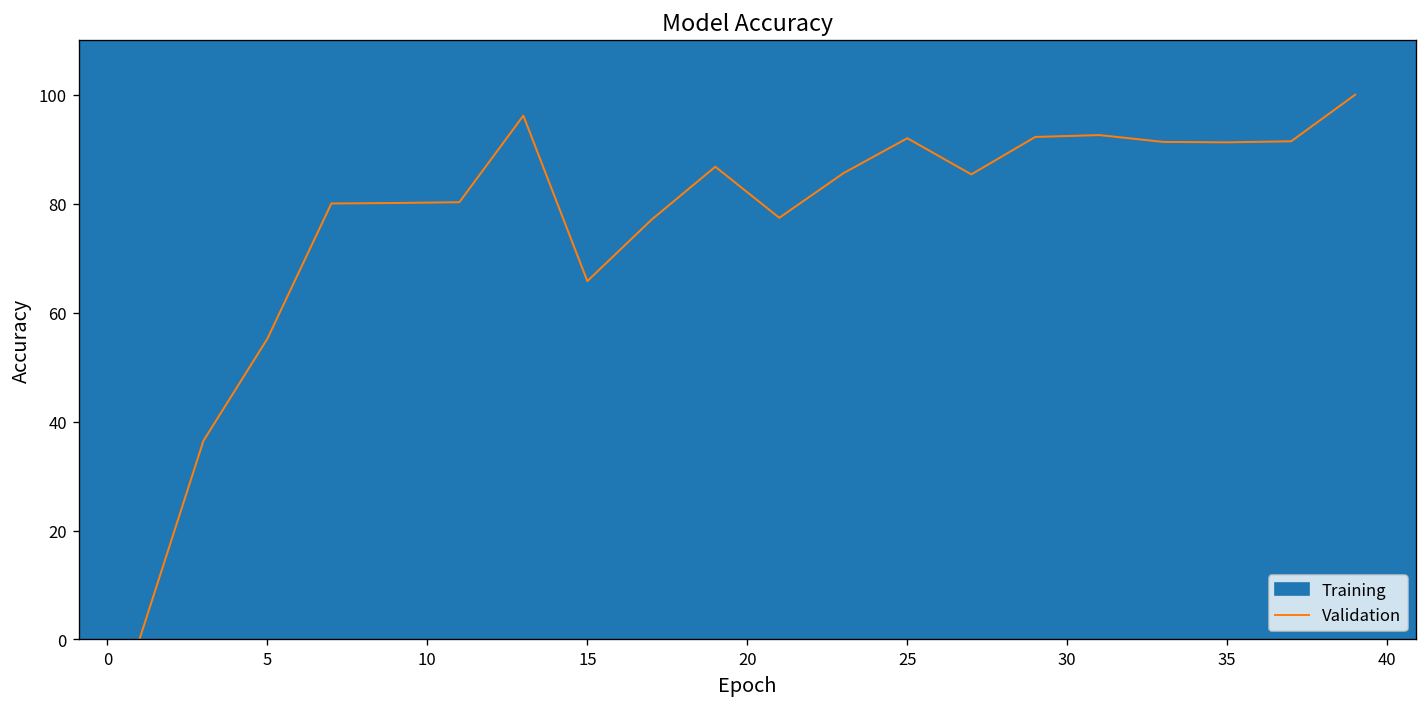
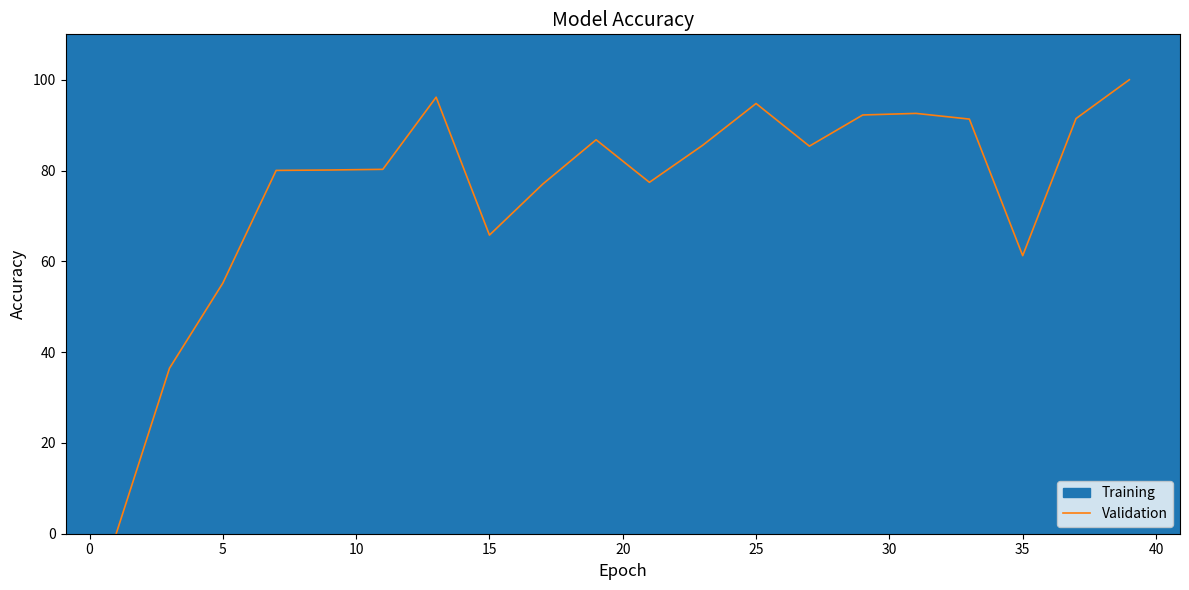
Validation, 25: 92 -> 95
Validation, 35: 91 -> 61
